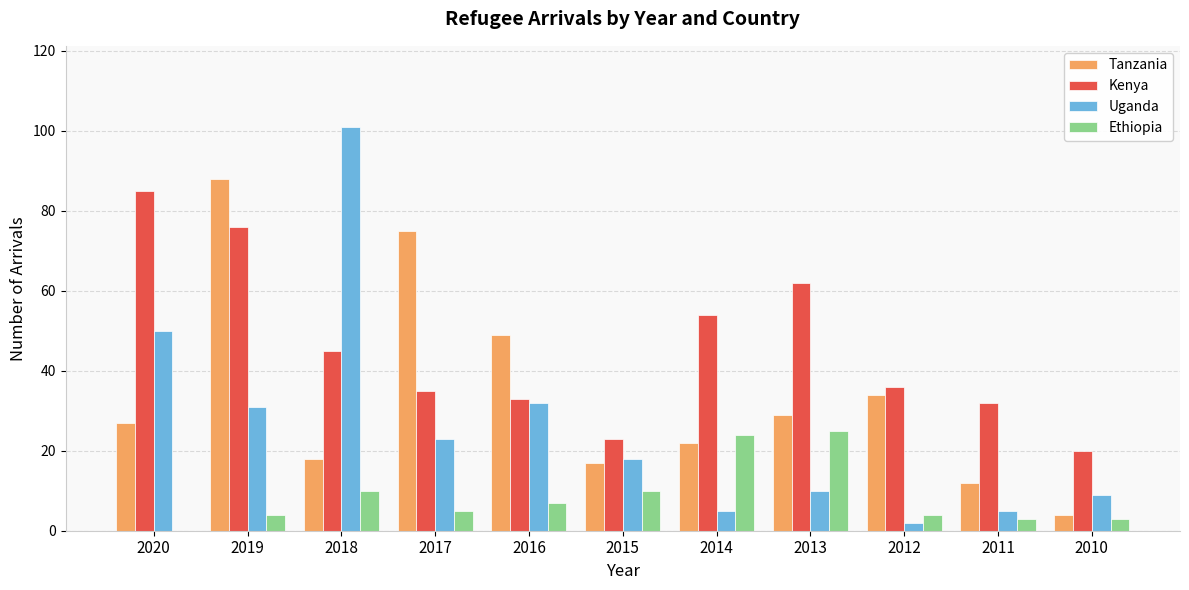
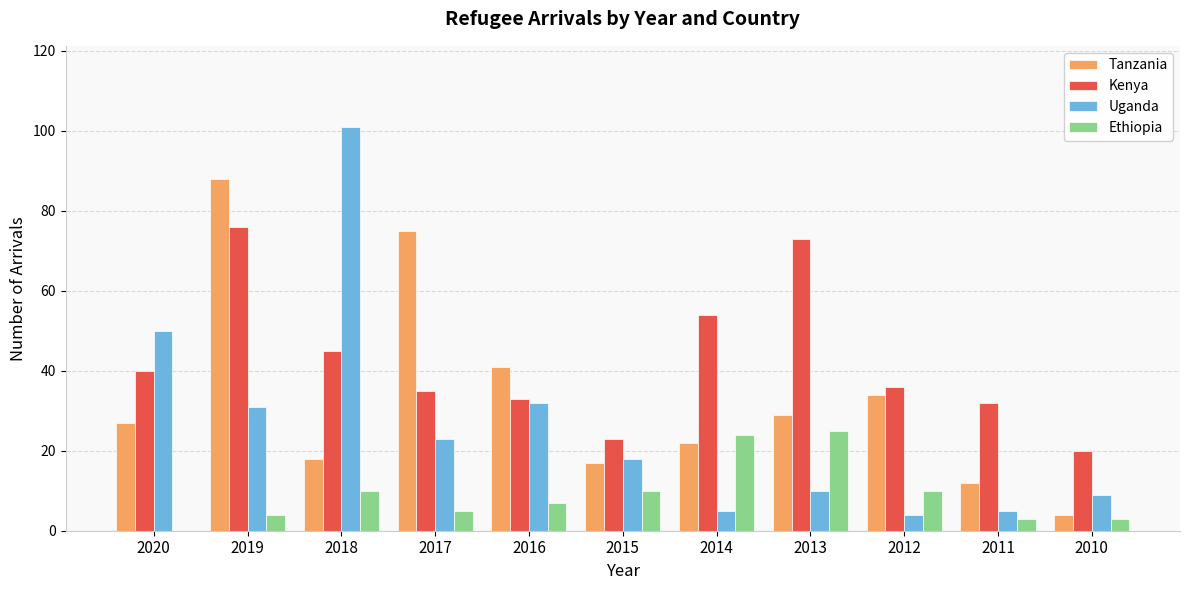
Kenya, 2020: 85 -> 40
Tanzania, 2016: 49 -> 41
Kenya, 2013: 62 -> 73
Uganda, 2012: 2 -> 4
Ethiopia, 2012: 4 -> 10
